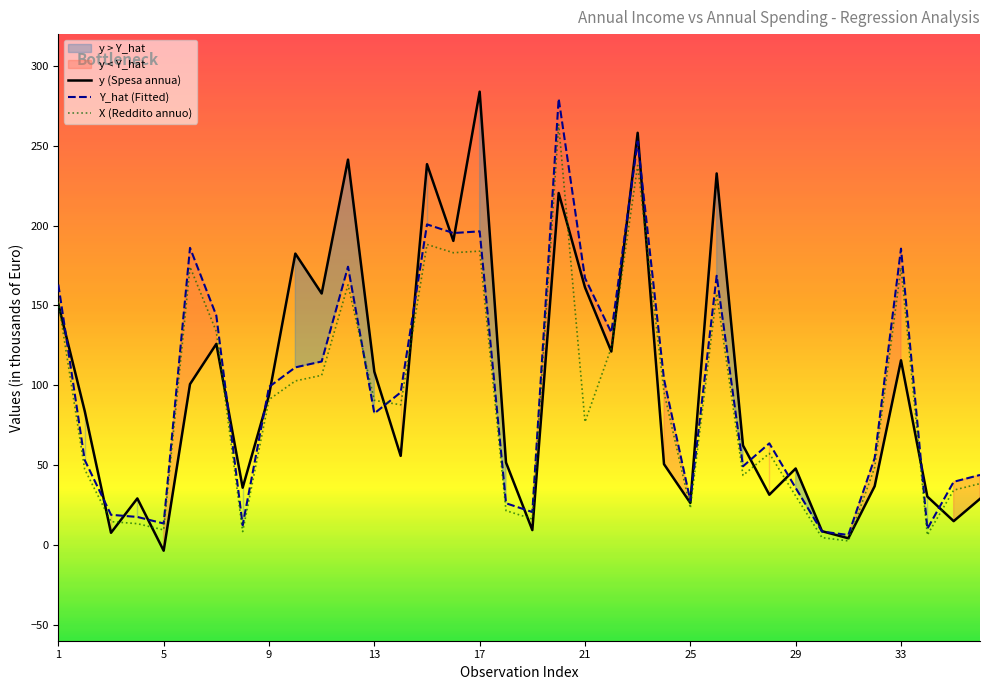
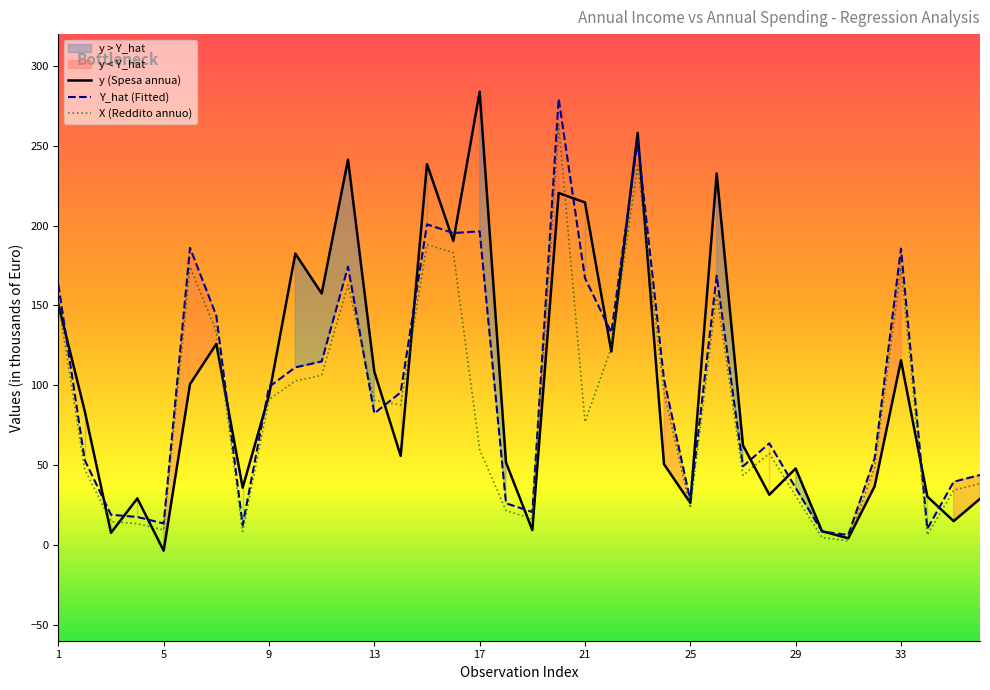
X (Reddito annuo), 17: 184 -> 60
y (Spesa annua), 21: 161 -> 215
